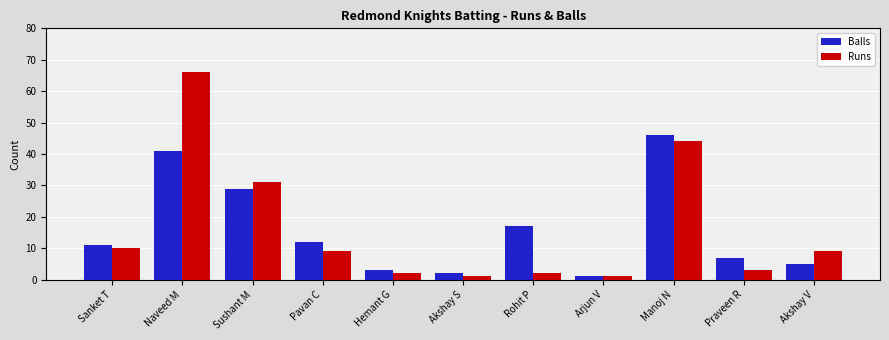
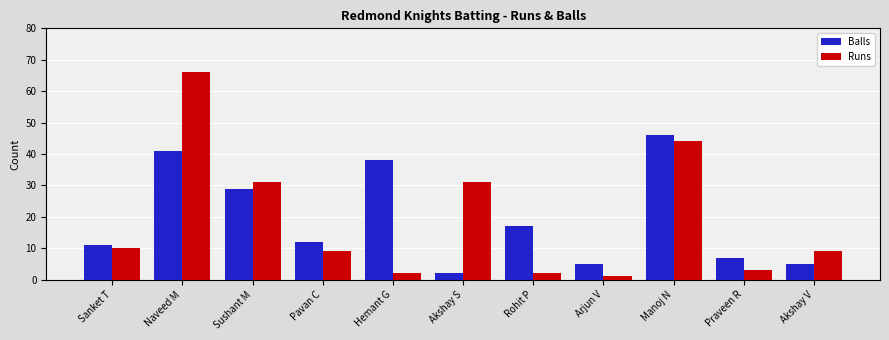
Balls, Hemant G: 3 -> 38
Runs, Akshay S: 1 -> 31
Balls, Arjun V: 1 -> 5
